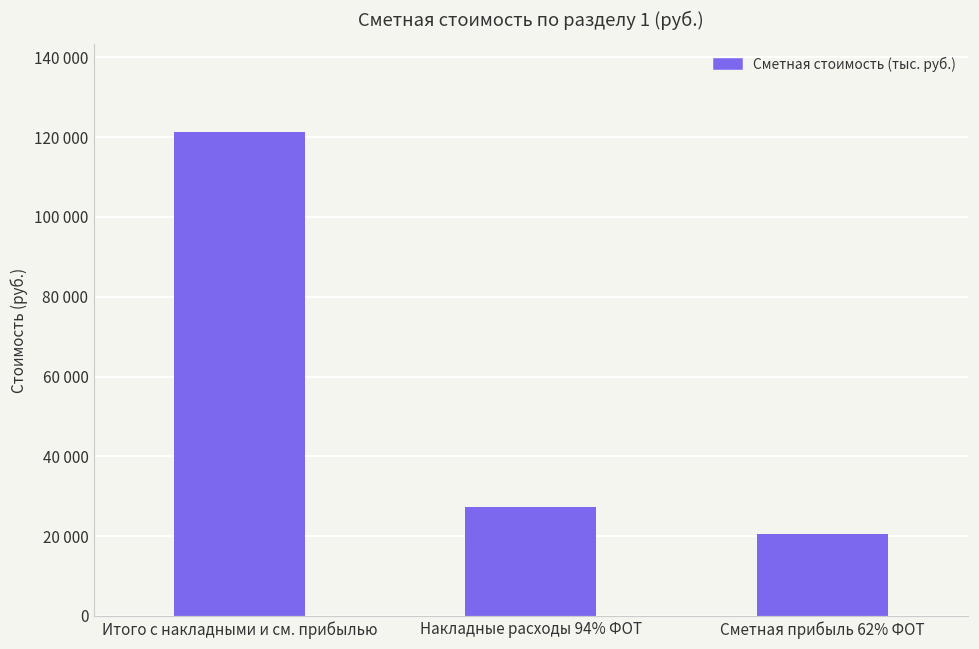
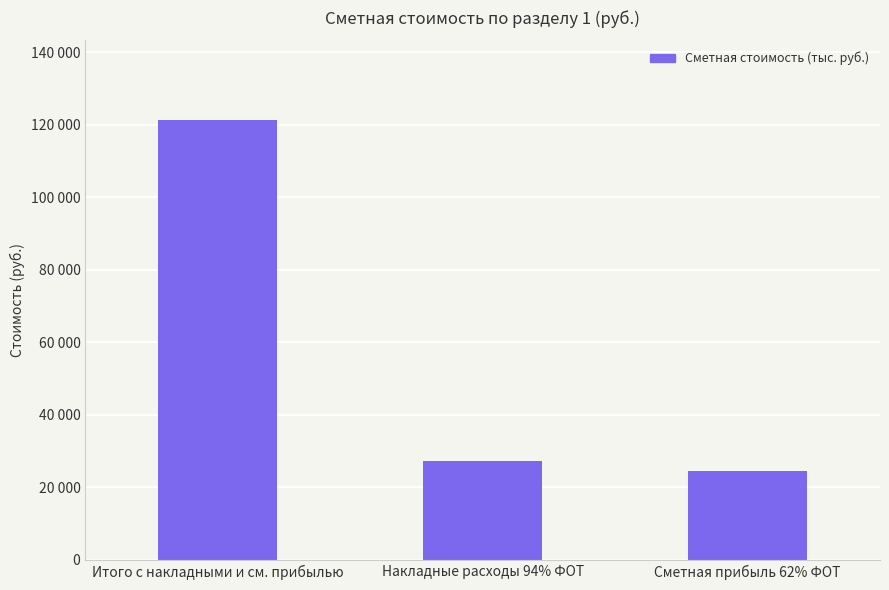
Сметная прибыль 62% ФОТ: 21000 -> 25000
